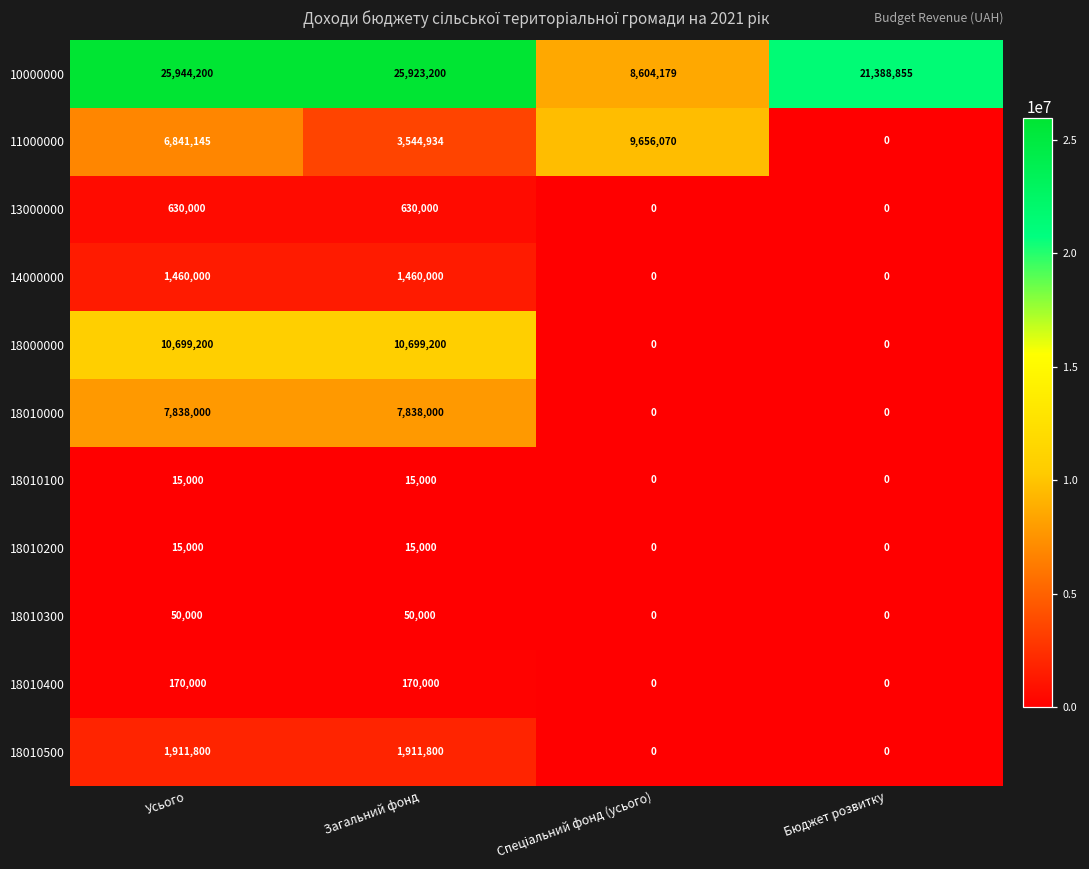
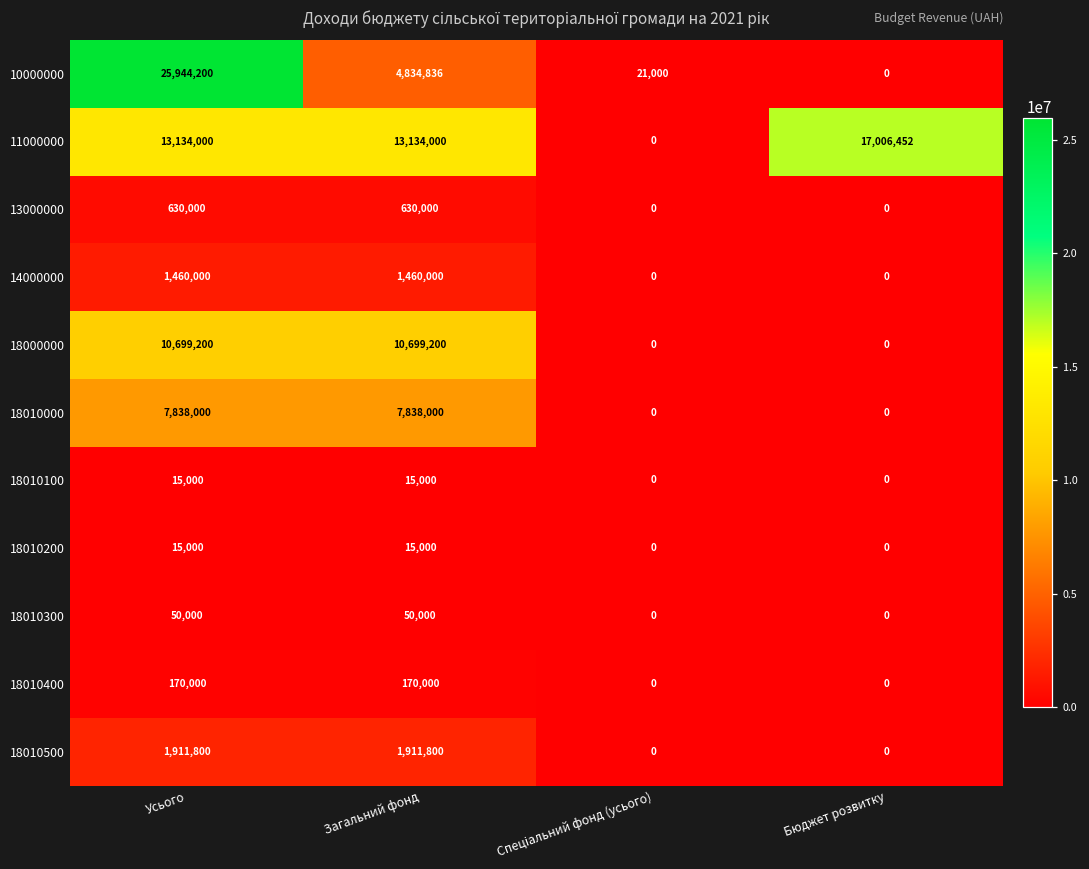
10000000, Загальний фонд: 25,923,200 -> 4,834,836
10000000, Спеціальний фонд (усього): 8,604,179 -> 21,000
10000000, Бюджет розвитку: 21,388,855 -> 0
11000000, Усього: 6,841,145 -> 13,134,000
11000000, Загальний фонд: 3,544,934 -> 13,134,000
11000000, Спеціальний фонд (усього): 9,656,070 -> 0
11000000, Бюджет розвитку: 0 -> 17,006,452
